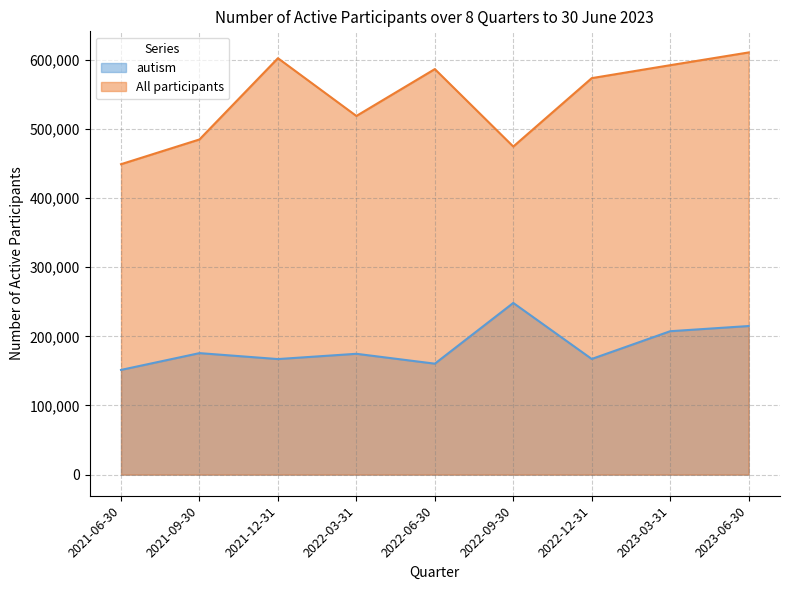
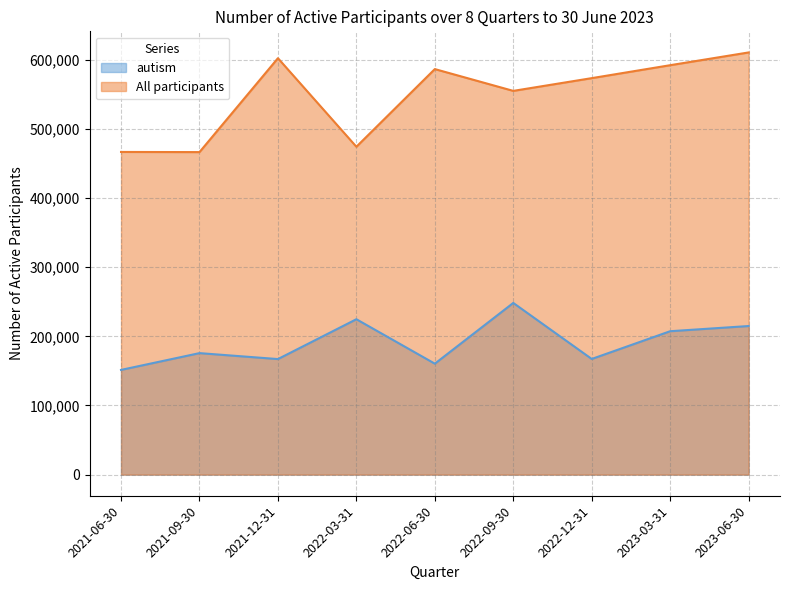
All participants, 2021-06-30: 450,000 -> 470,000
All participants, 2021-09-30: 480,000 -> 470,000
autism, 2022-03-31: 170,000 -> 220,000
All participants, 2022-03-31: 520,000 -> 470,000
All participants, 2022-09-30: 470,000 -> 550,000
